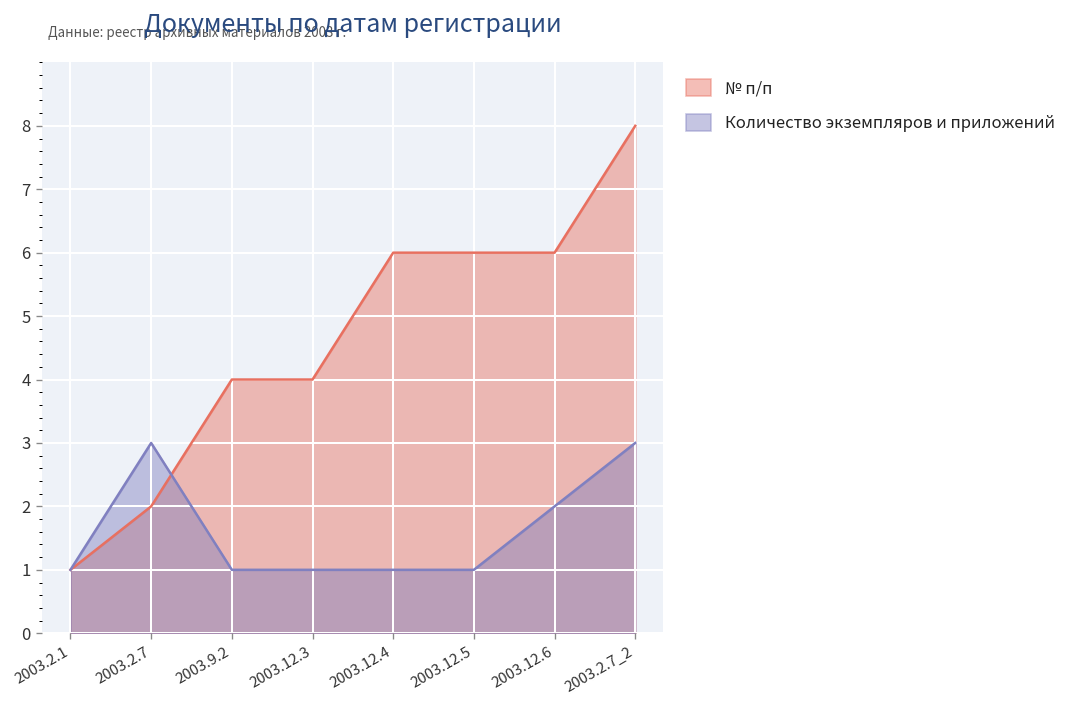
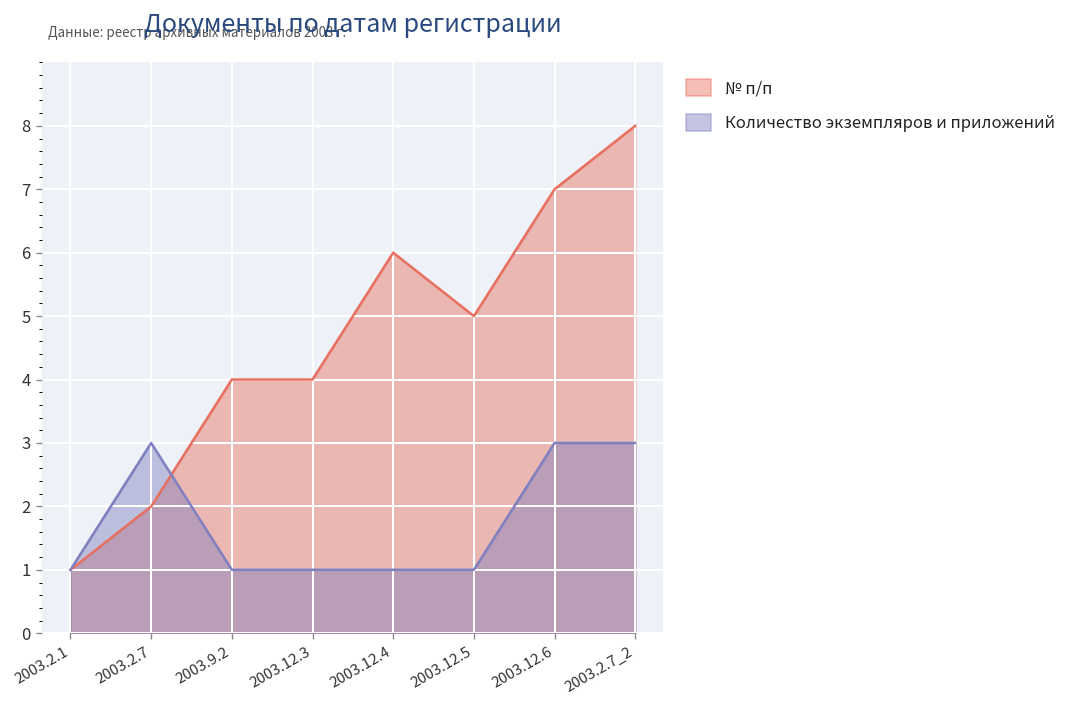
№ п/п, 2003.12.5: 6 -> 5
№ п/п, 2003.12.6: 6 -> 7
Количество экземпляров и приложений, 2003.12.6: 2 -> 3
